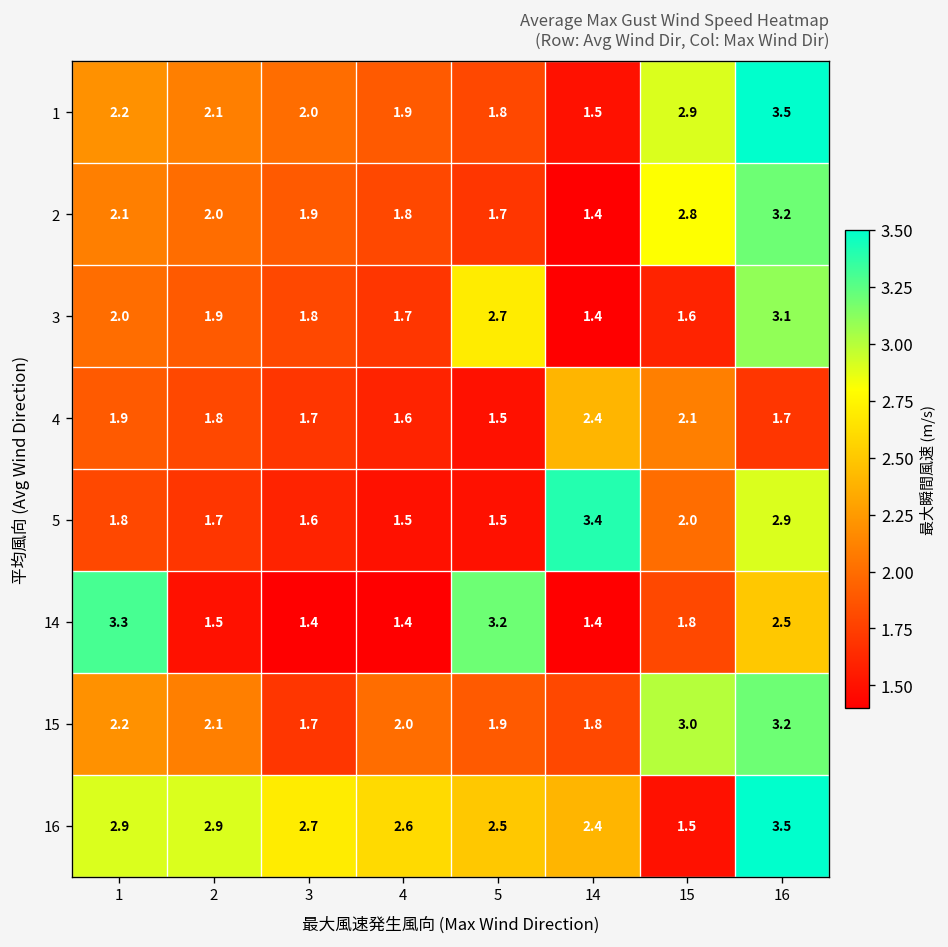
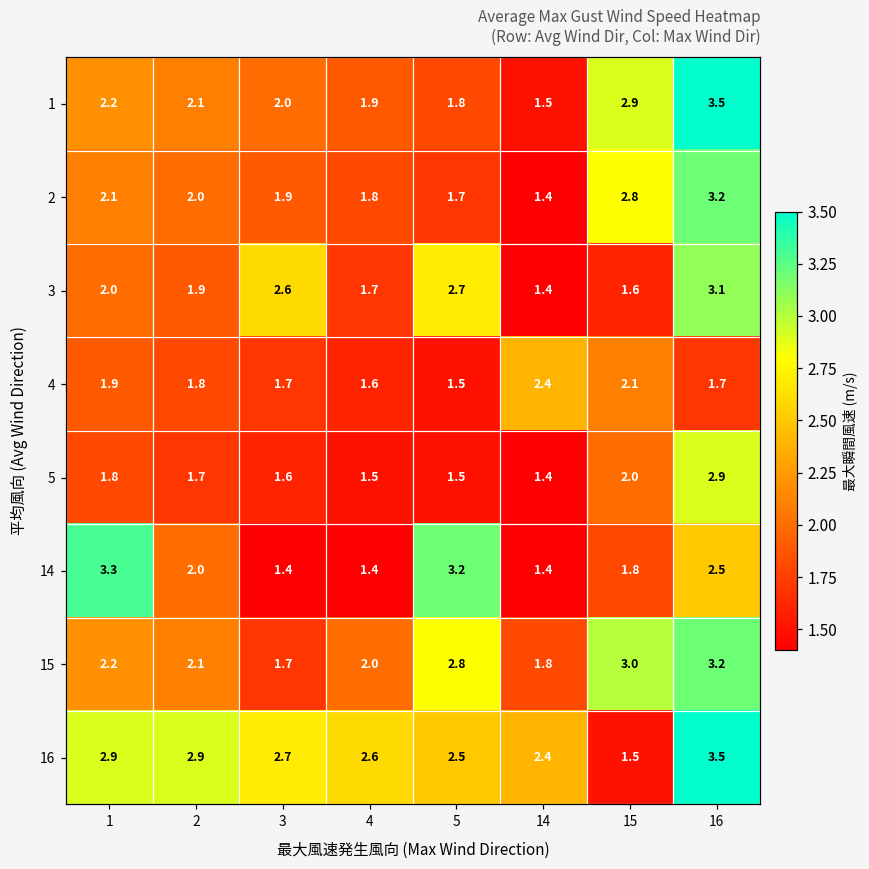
3, 3: 1.8 -> 2.6
5, 14: 3.4 -> 1.4
14, 2: 1.5 -> 2.0
15, 5: 1.9 -> 2.8
